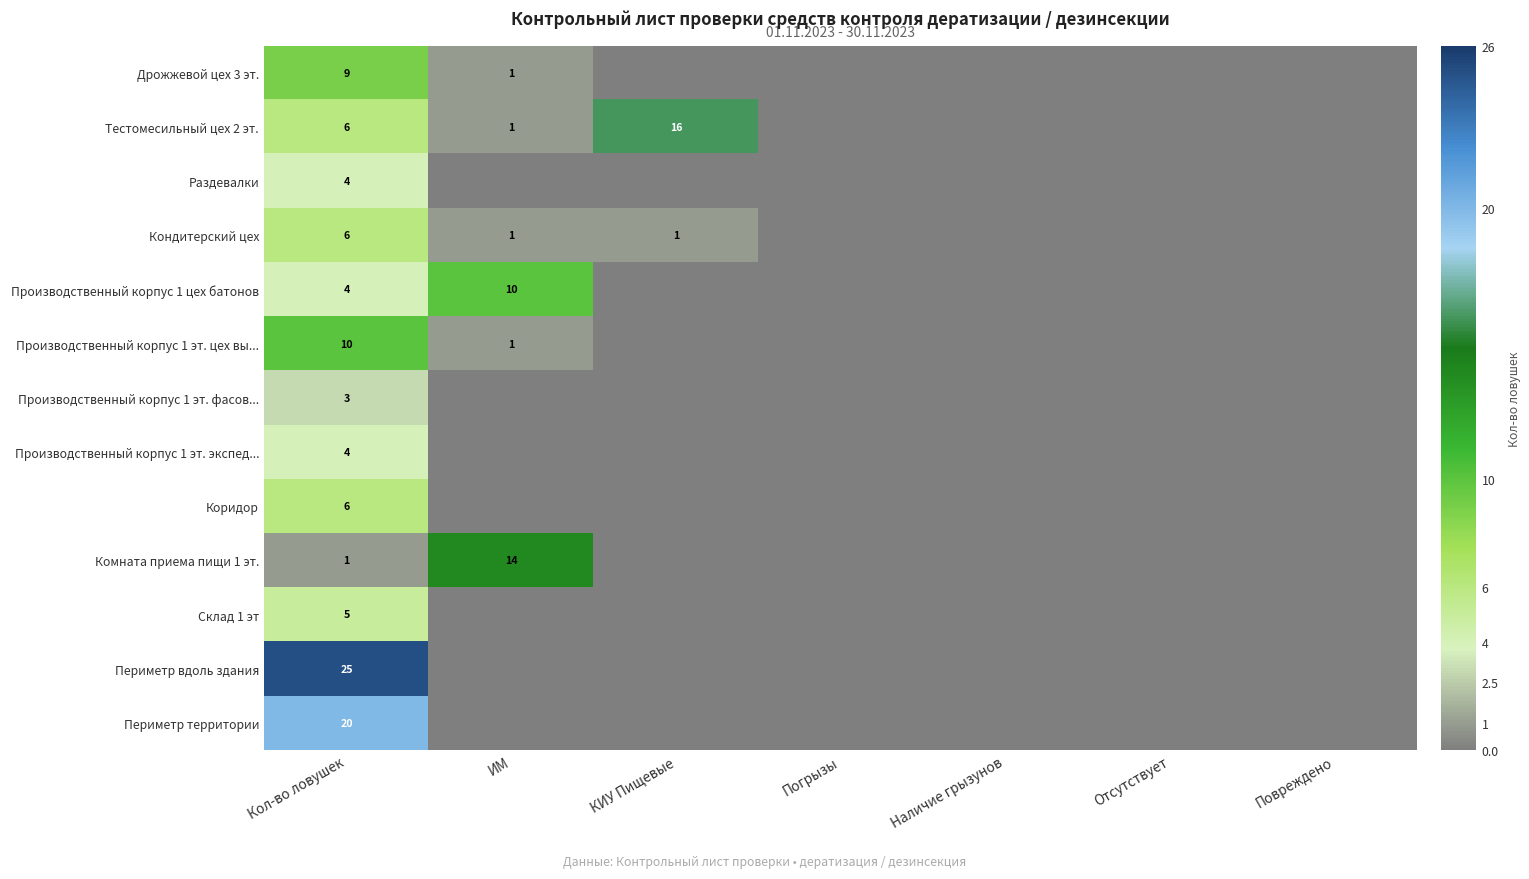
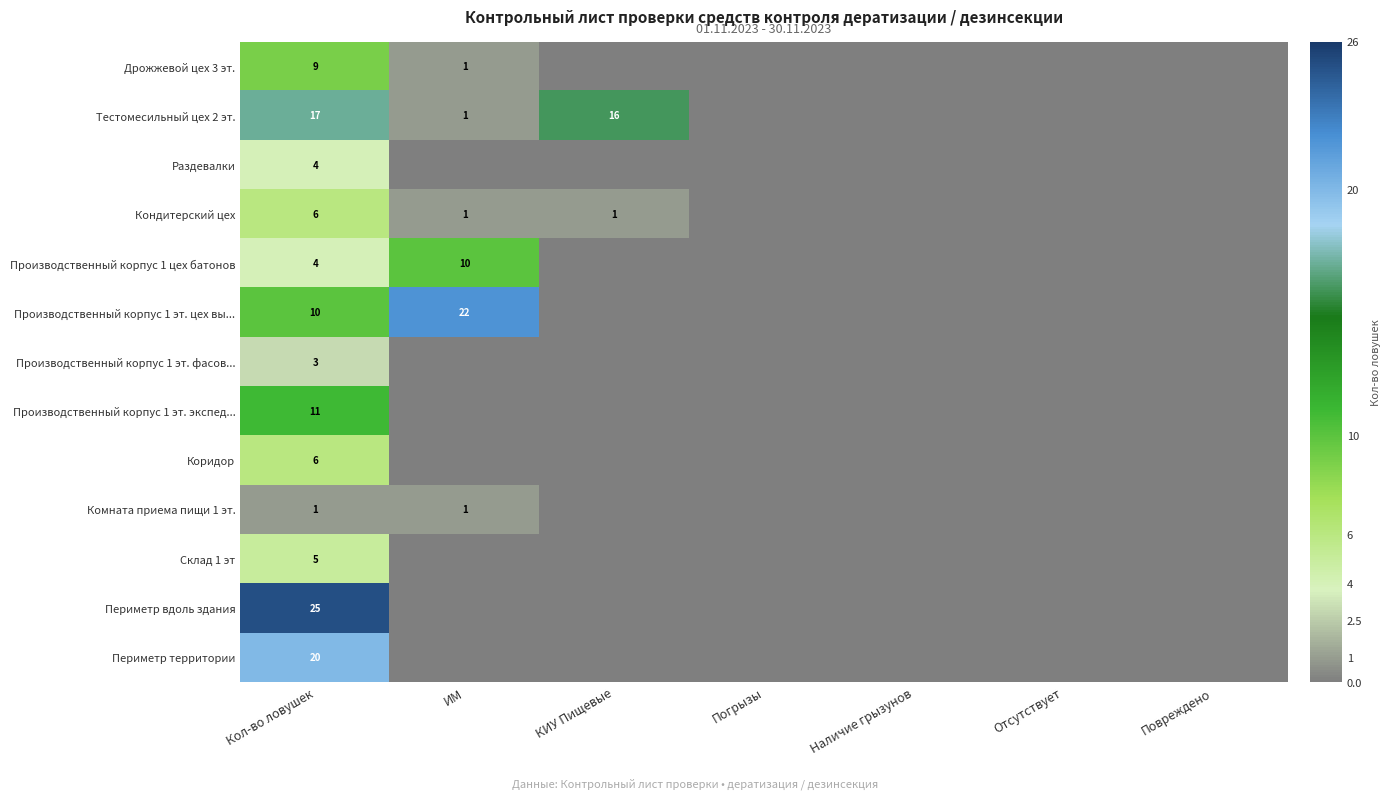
Тестомесильный цех 2 эт., Кол-во ловушек: 6 -> 17
Производственный корпус 1 эт. цех вы..., ИМ: 1 -> 22
Производственный корпус 1 эт. экспед..., Кол-во ловушек: 4 -> 11
Комната приема пищи 1 эт., ИМ: 14 -> 1
